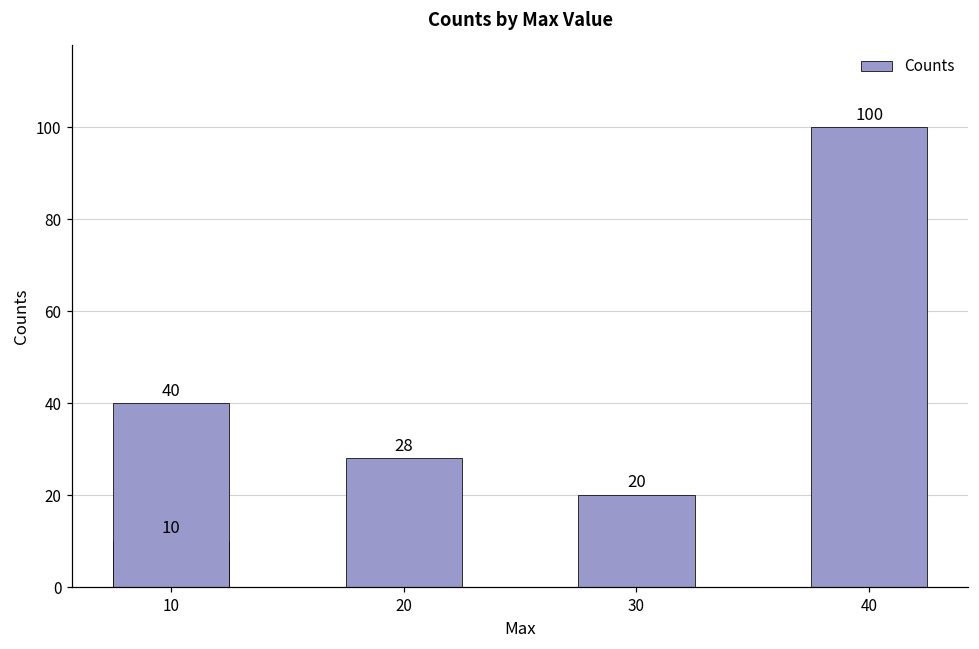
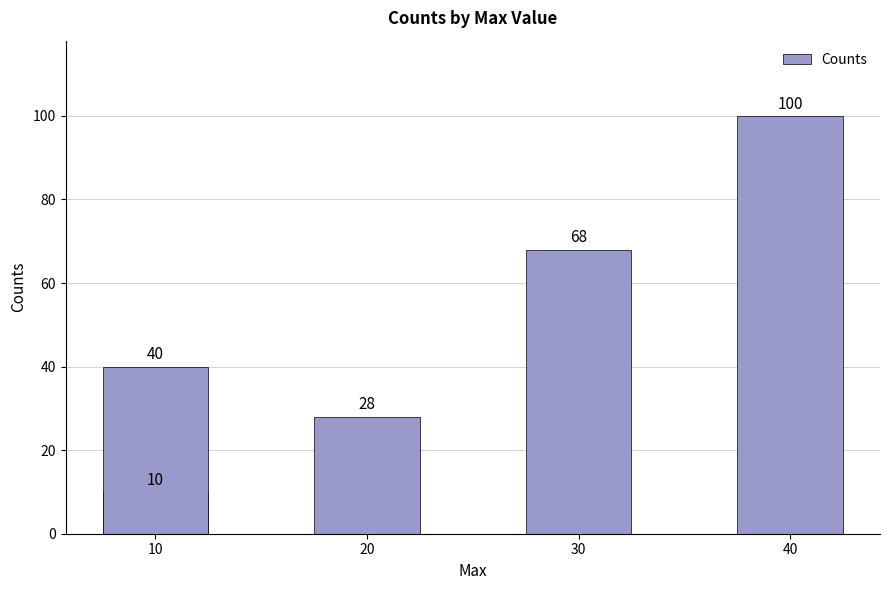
30: 20 -> 68
